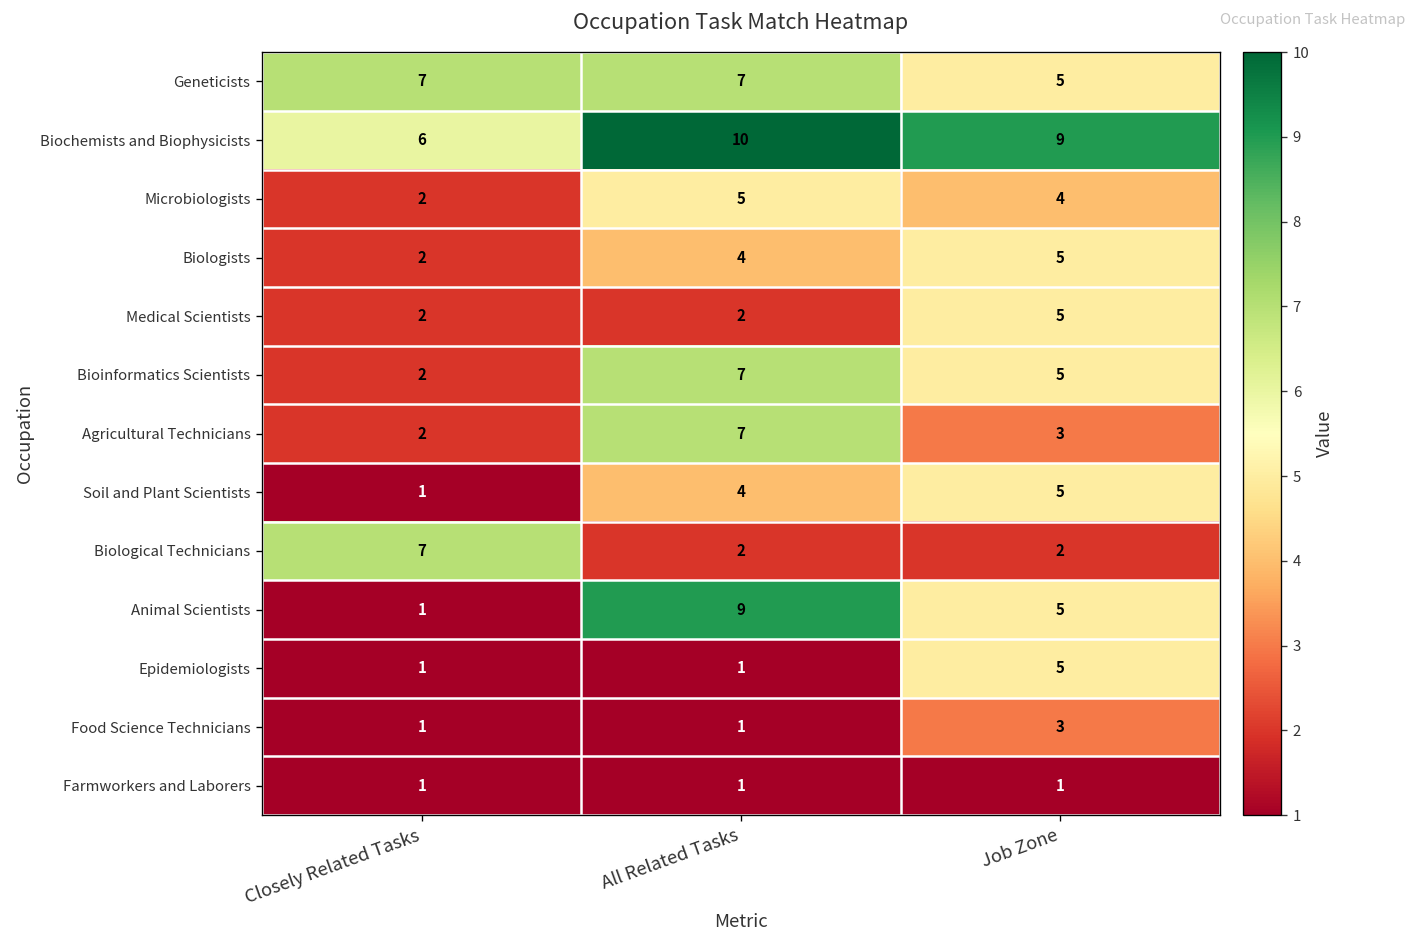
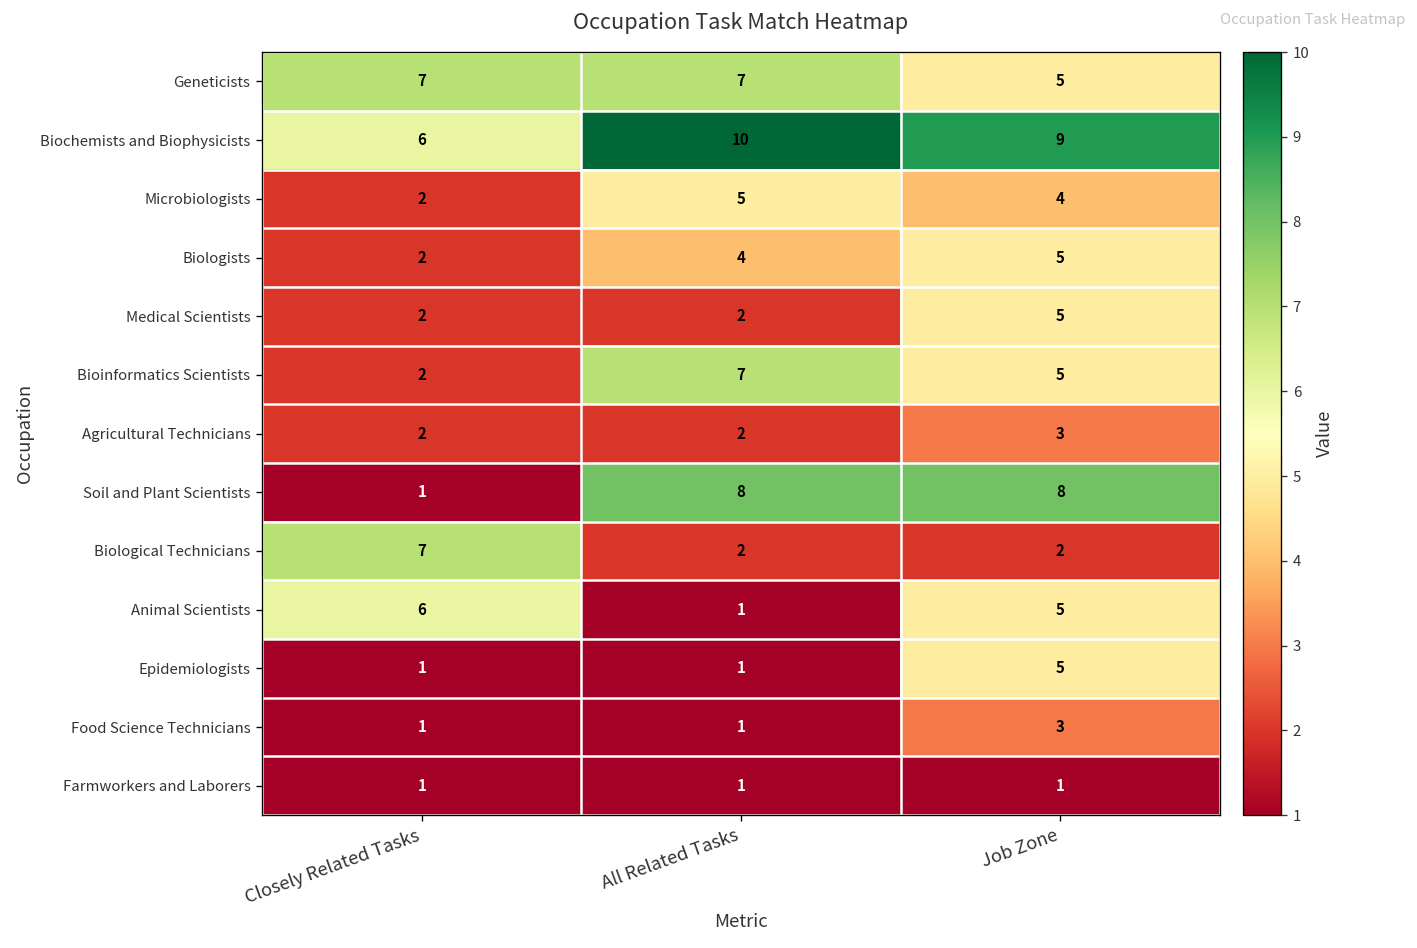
Agricultural Technicians, All Related Tasks: 7 -> 2
Soil and Plant Scientists, All Related Tasks: 4 -> 8
Soil and Plant Scientists, Job Zone: 5 -> 8
Animal Scientists, Closely Related Tasks: 1 -> 6
Animal Scientists, All Related Tasks: 9 -> 1
